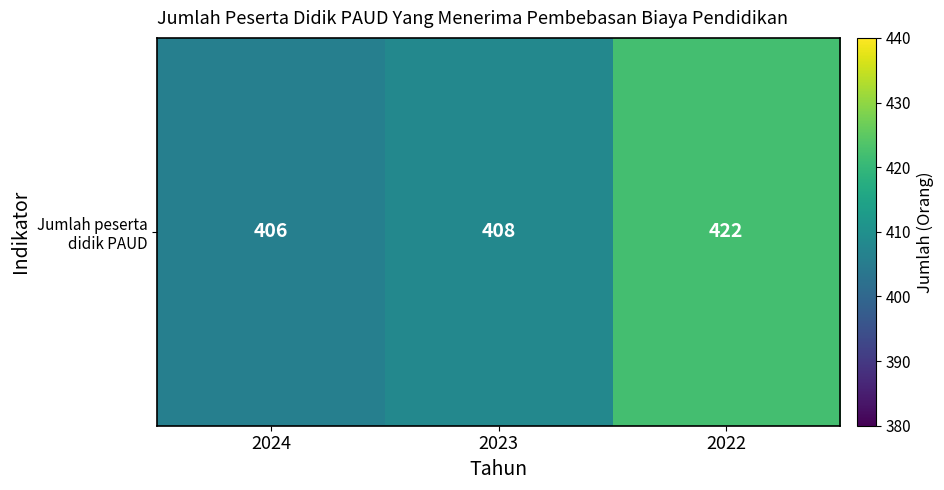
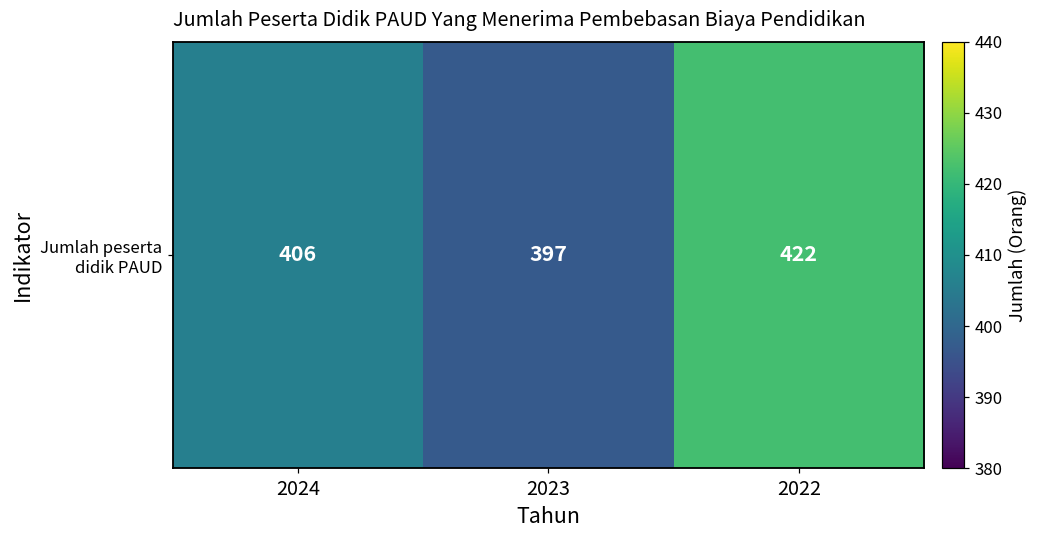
Jumlah peserta didik PAUD, 2023: 408 -> 397
